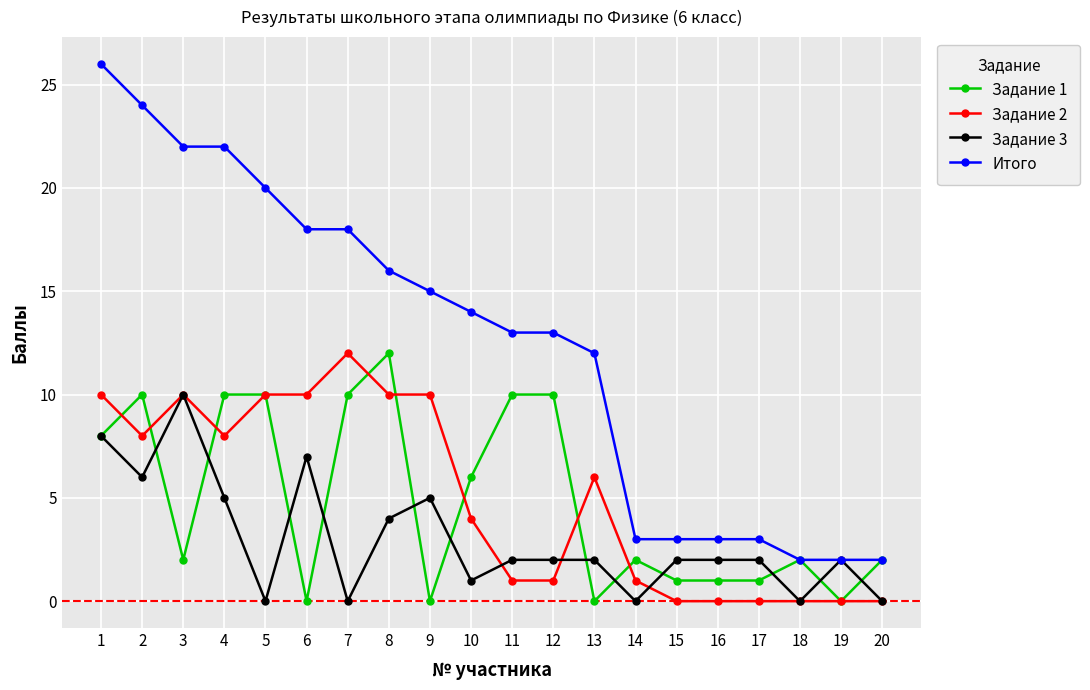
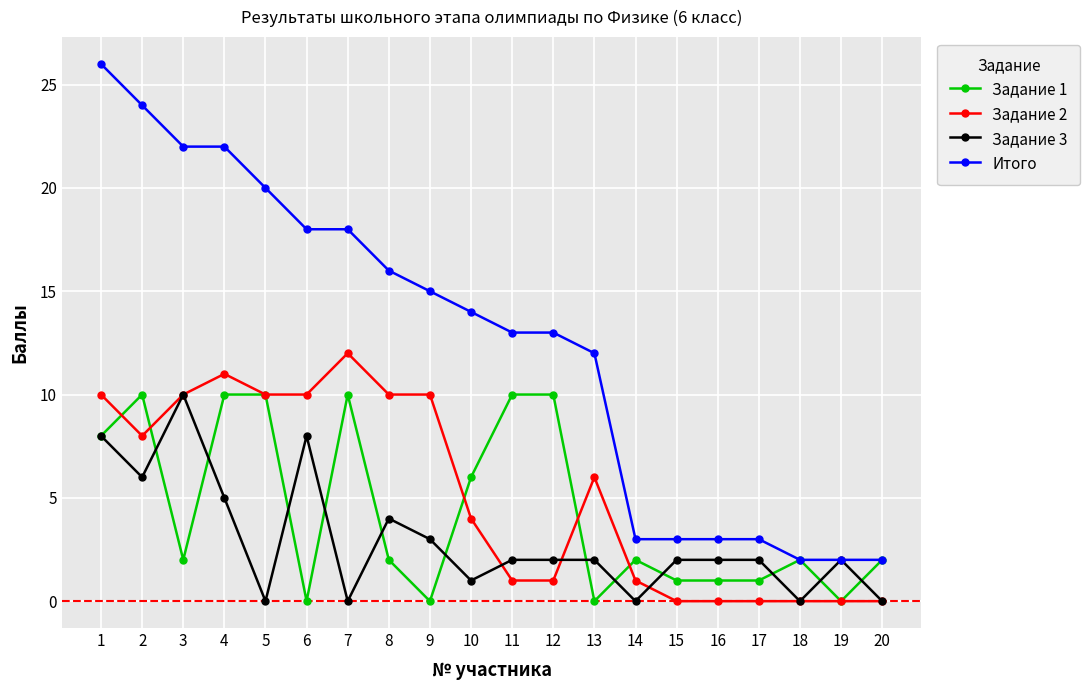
Задание 2, 4: 8 -> 11
Задание 3, 6: 7 -> 8
Задание 1, 8: 12 -> 2
Задание 3, 9: 5 -> 3
